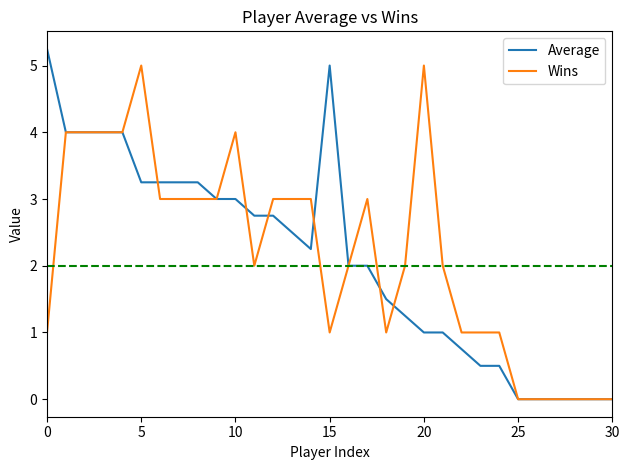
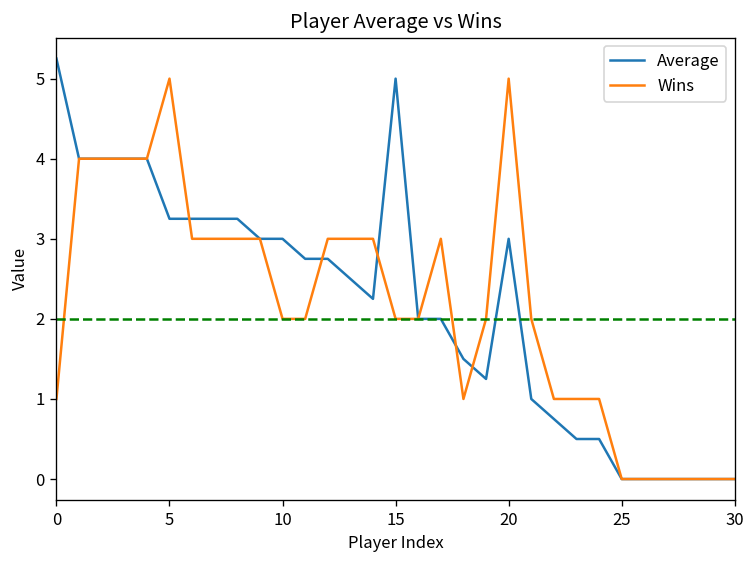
Wins, 10: 4 -> 2
Wins, 15: 1 -> 2
Average, 20: 1 -> 3
